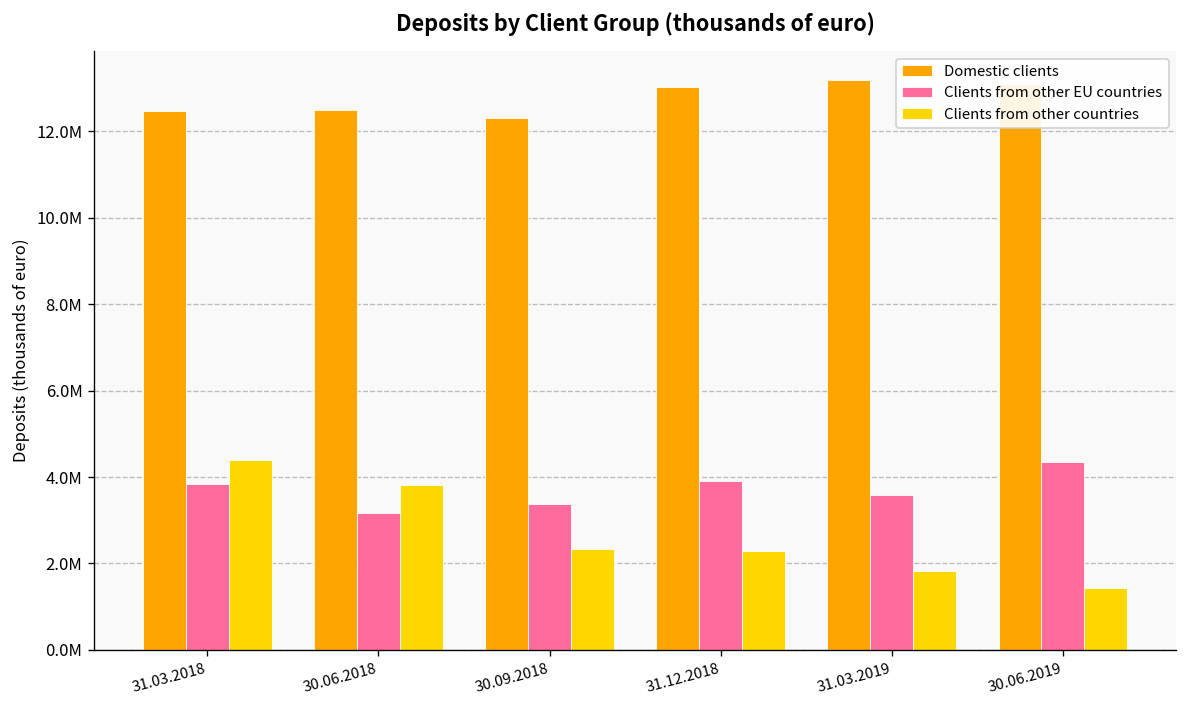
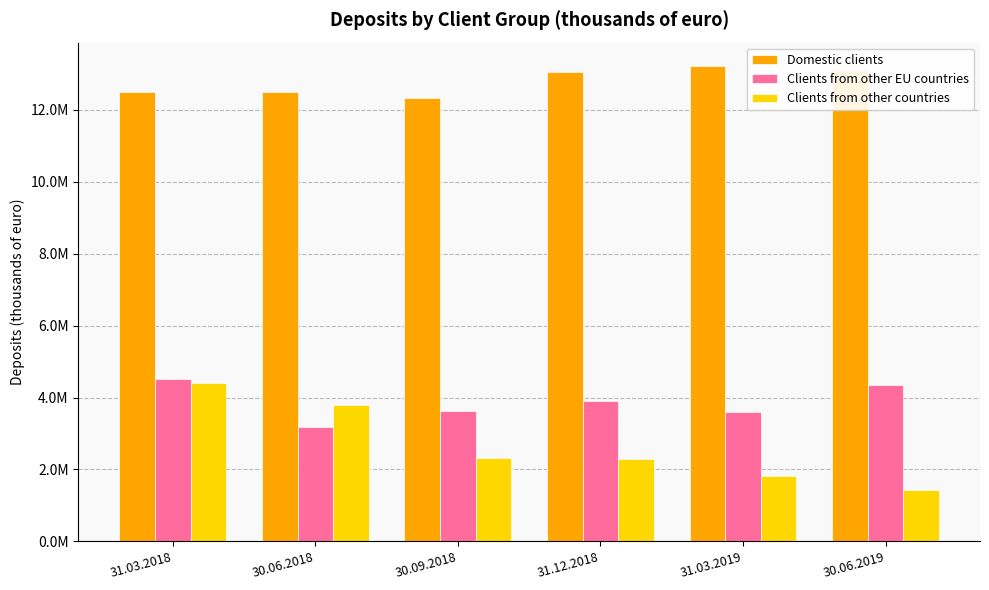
Clients from other EU countries, 31.03.2018: 3800000 -> 4500000
Clients from other EU countries, 30.09.2018: 3400000 -> 3600000
